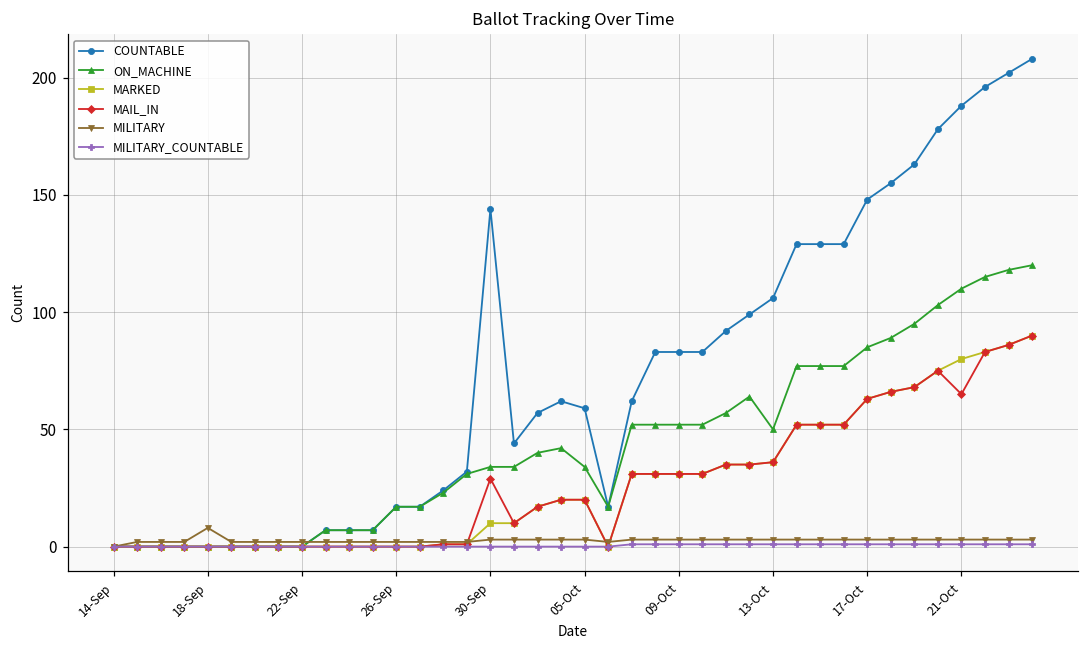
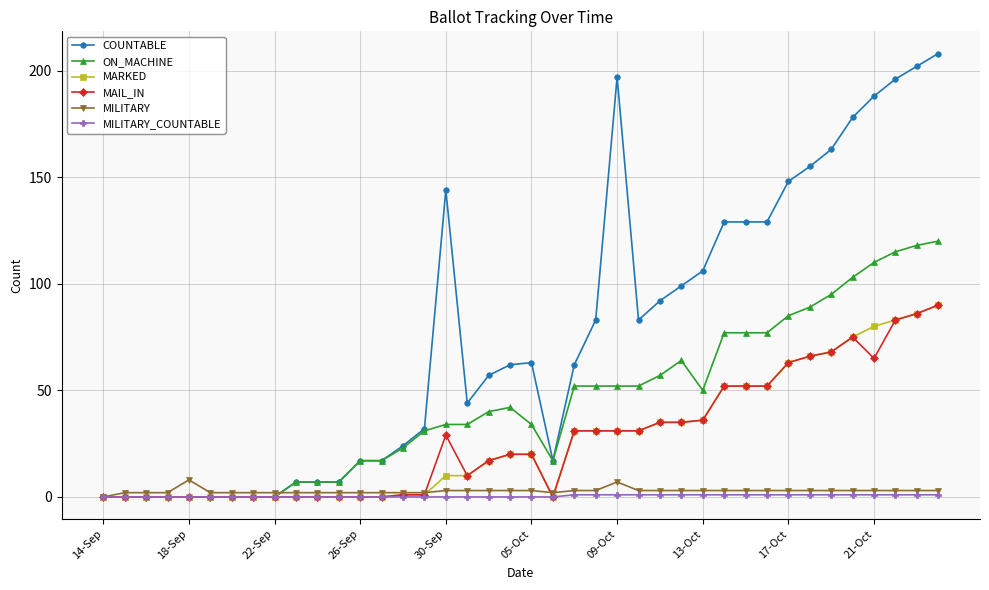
COUNTABLE, 05-Oct: 59 -> 63
COUNTABLE, 09-Oct: 83 -> 197
MILITARY, 09-Oct: 3 -> 7
